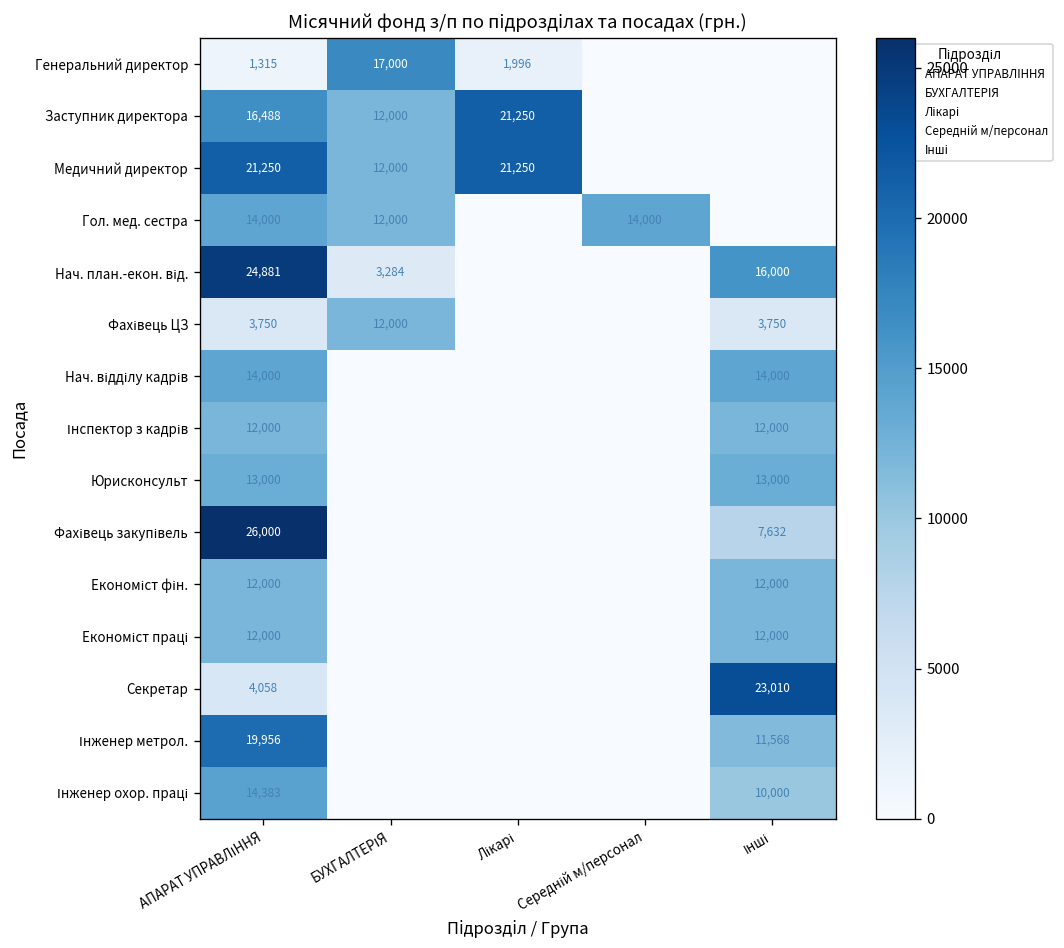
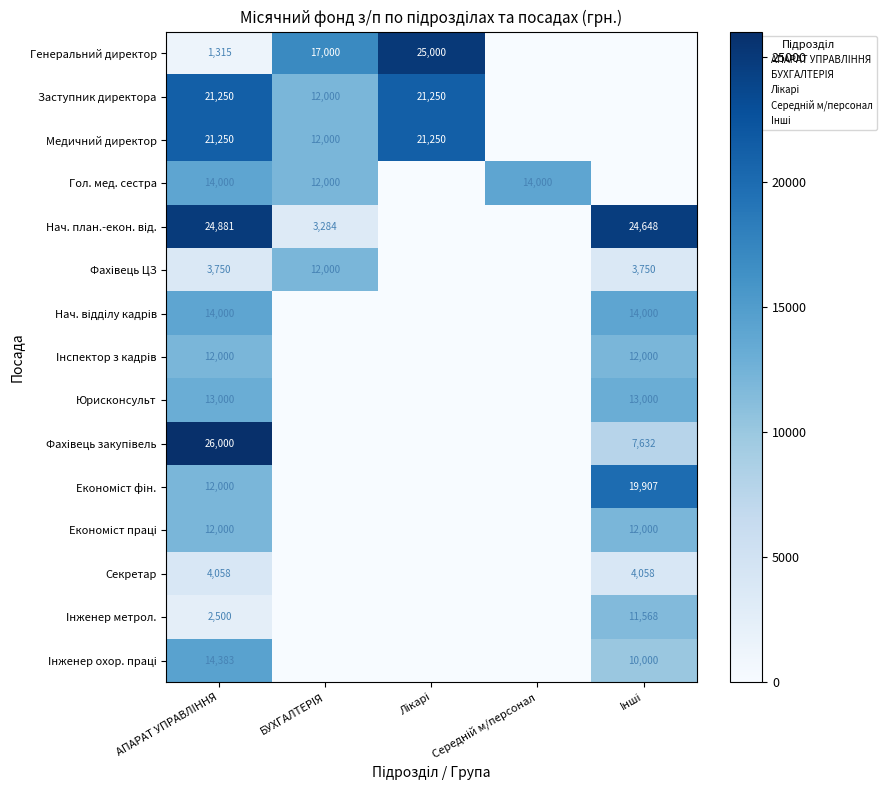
Генеральний директор, Лікарі: 1,996 -> 25,000
Заступник директора, АПАРАТ УПРАВЛІННЯ: 16,488 -> 21,250
Нач. план.-екон. від., Інші: 16,000 -> 24,648
Економіст фін., Інші: 12,000 -> 19,907
Секретар, Інші: 23,010 -> 4,058
Інженер метрол., АПАРАТ УПРАВЛІННЯ: 19,956 -> 2,500
